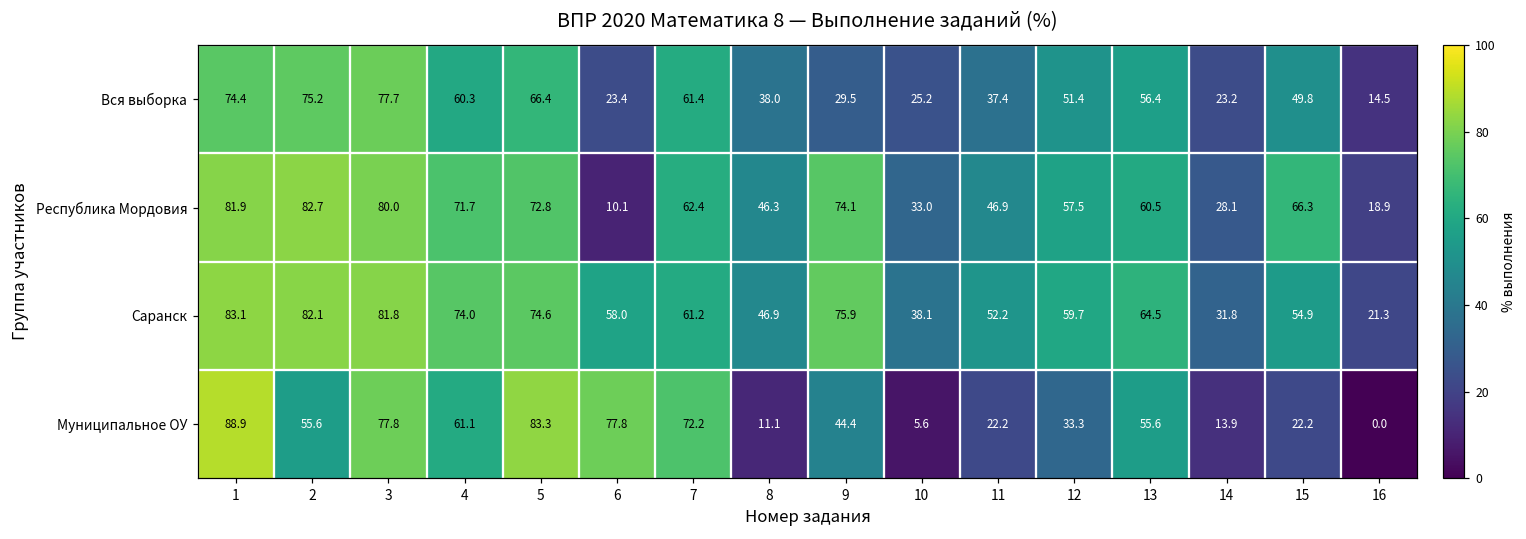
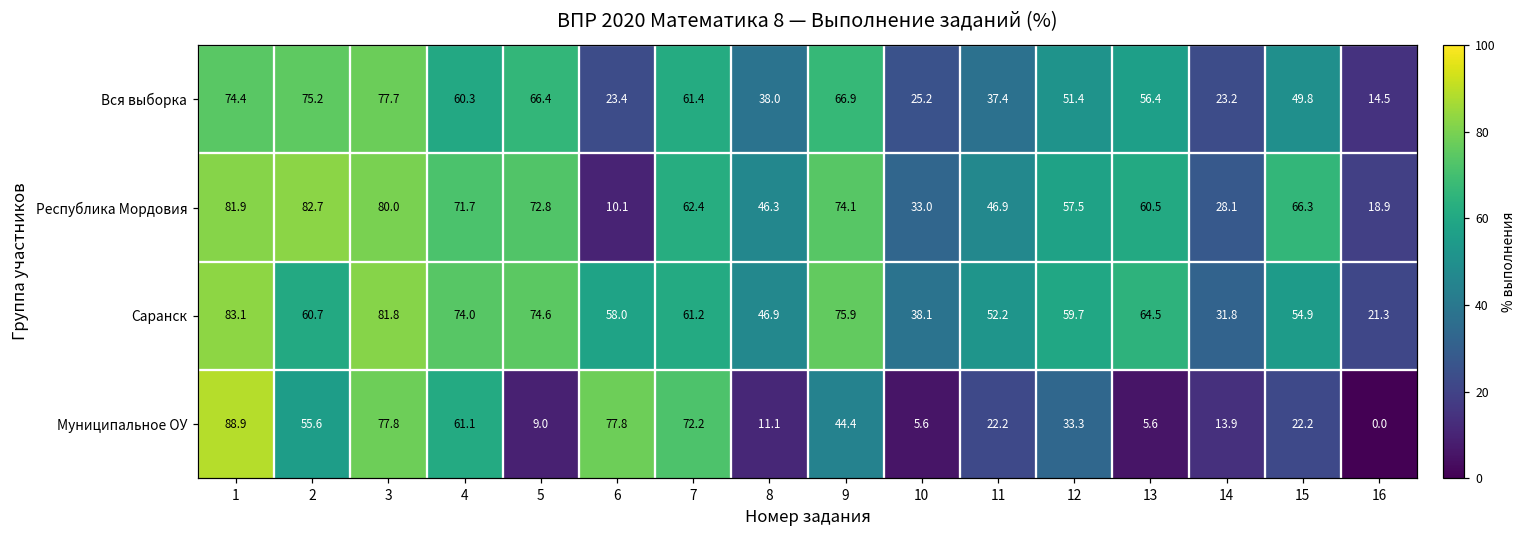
Вся выборка, 9: 29.5 -> 66.9
Саранск, 2: 82.1 -> 60.7
Муниципальное ОУ, 5: 83.3 -> 9.0
Муниципальное ОУ, 13: 55.6 -> 5.6
